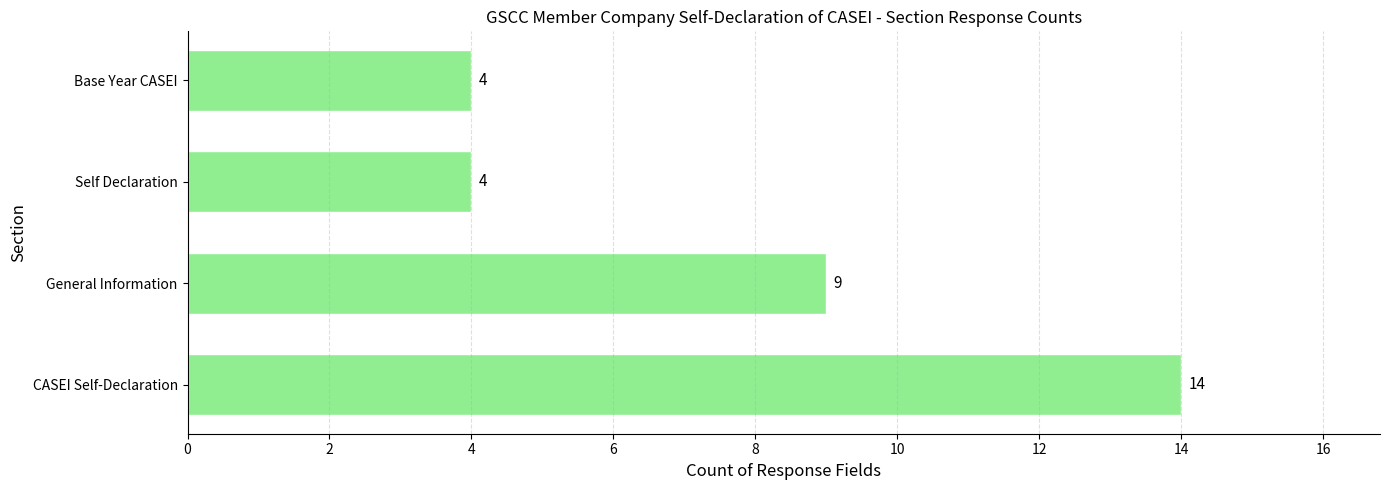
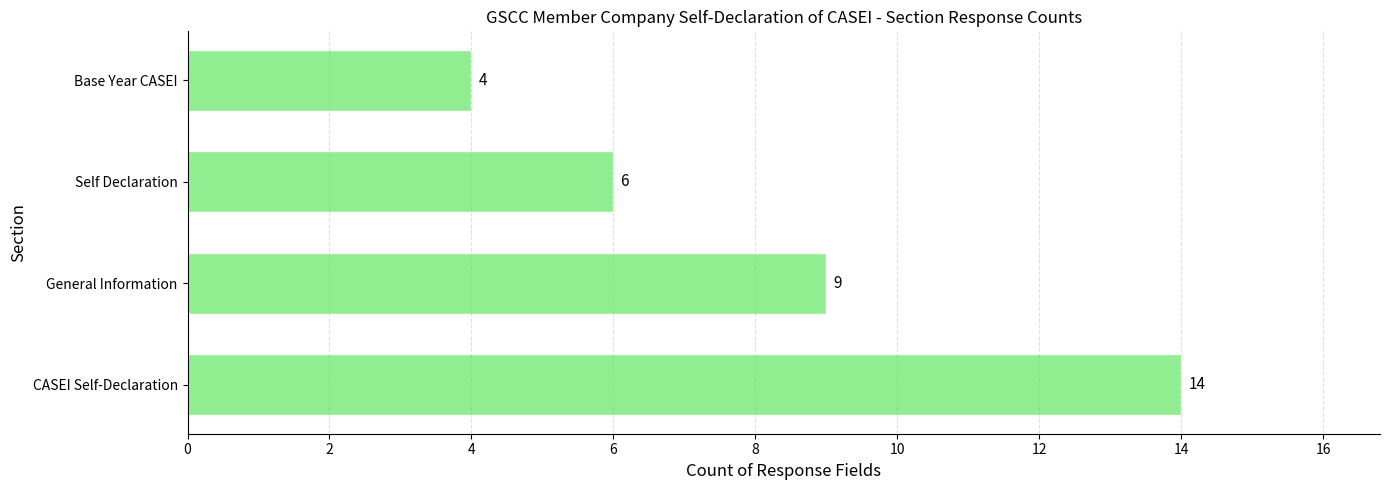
Self Declaration: 4 -> 6
